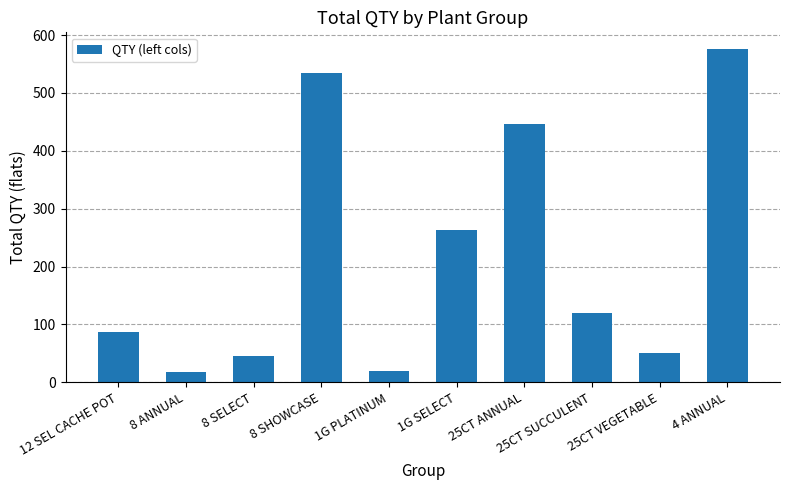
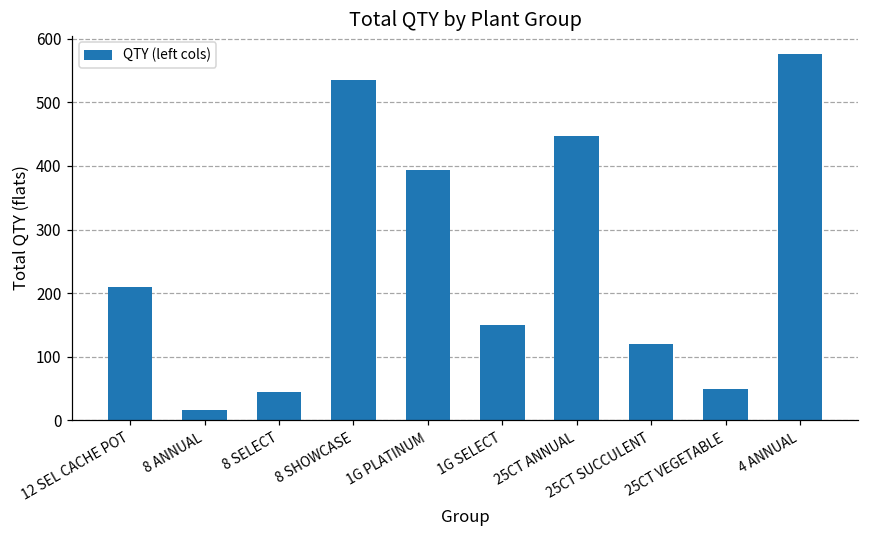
12 SEL CACHE POT: 90 -> 210
1G PLATINUM: 20 -> 390
1G SELECT: 260 -> 150
